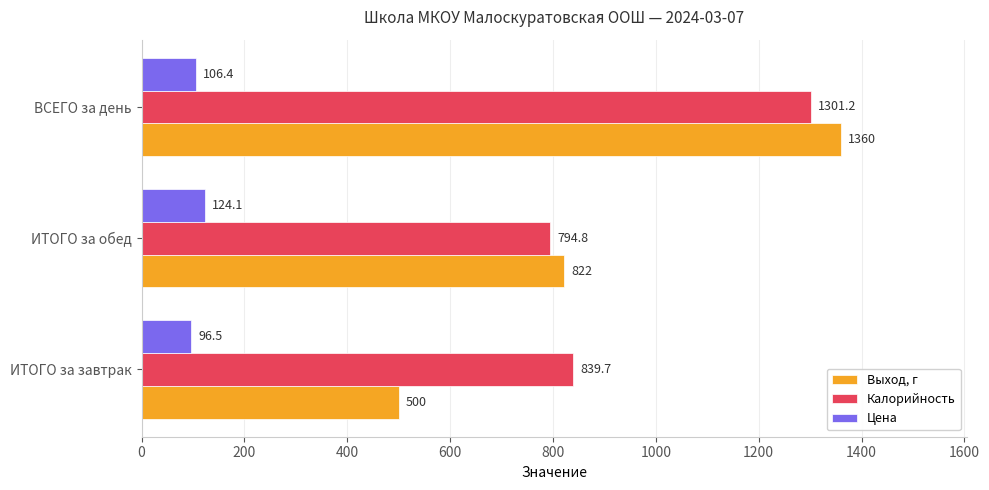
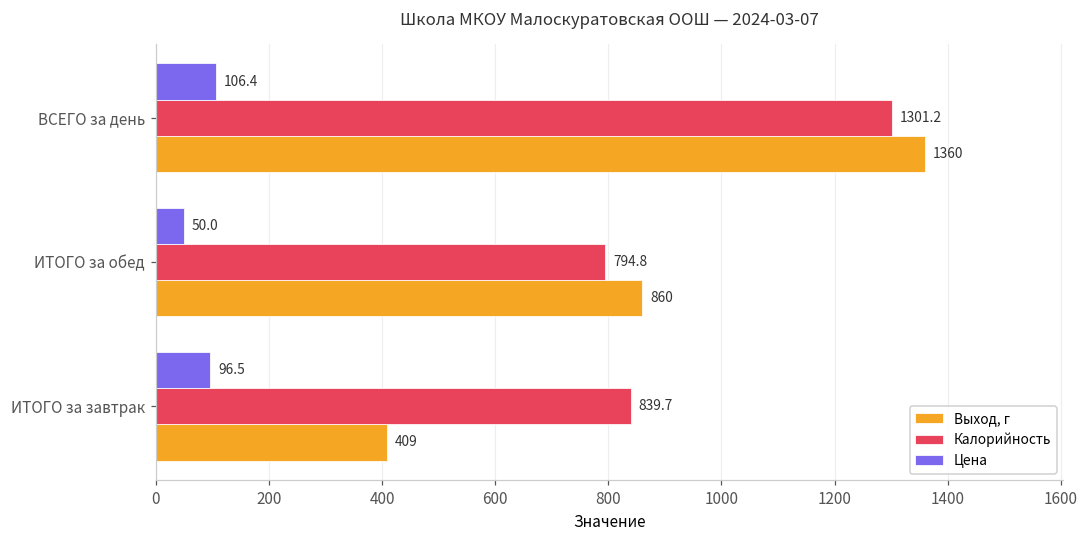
Цена, ИТОГО за обед: 124.1 -> 50.0
Выход, г, ИТОГО за обед: 822 -> 860
Выход, г, ИТОГО за завтрак: 500 -> 409
